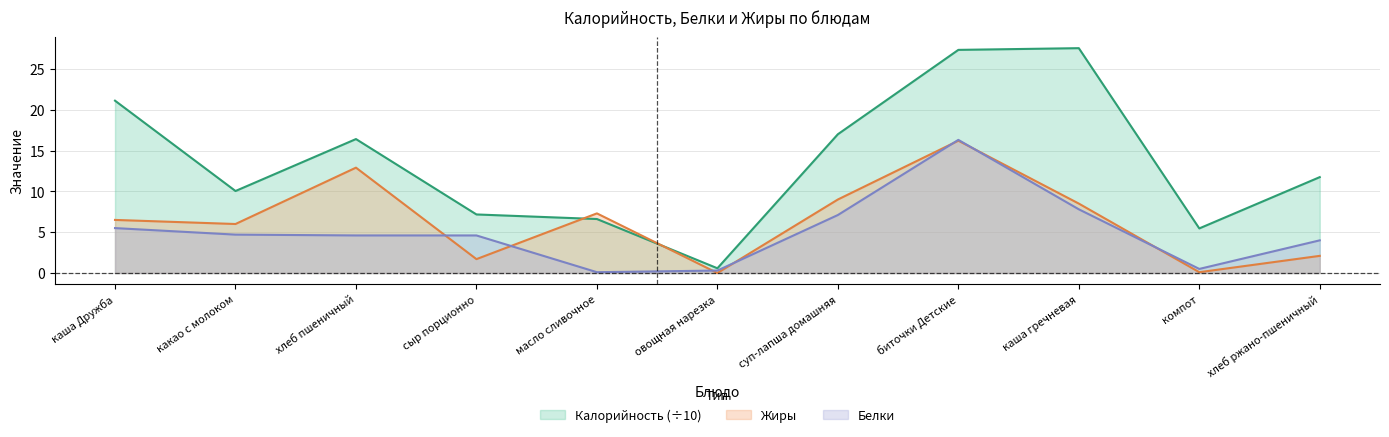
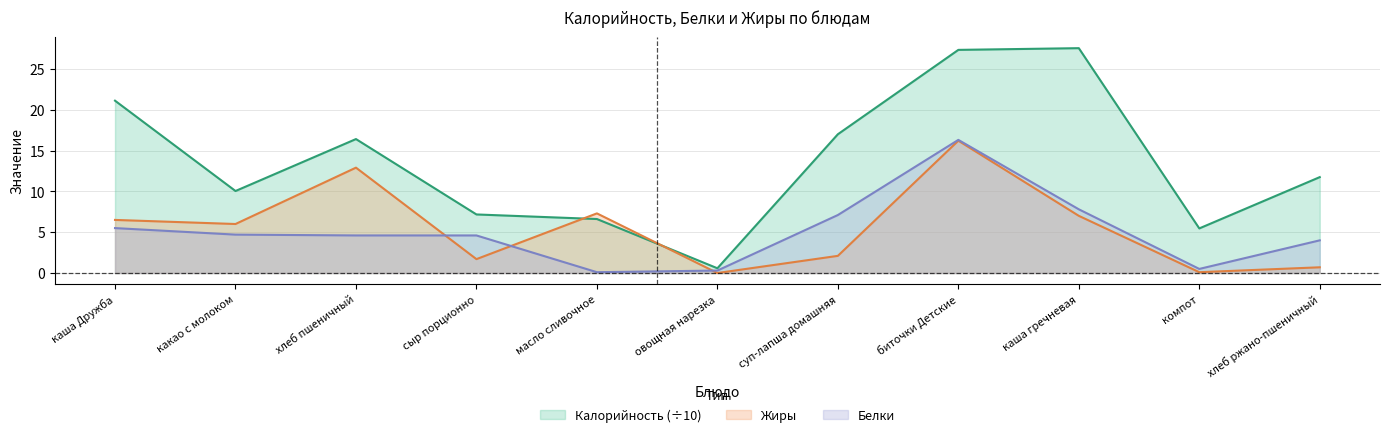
Жиры, суп-лапша домашняя: 9 -> 2
Жиры, каша гречневая: 9 -> 7
Жиры, хлеб ржано-пшеничный: 2 -> 1
